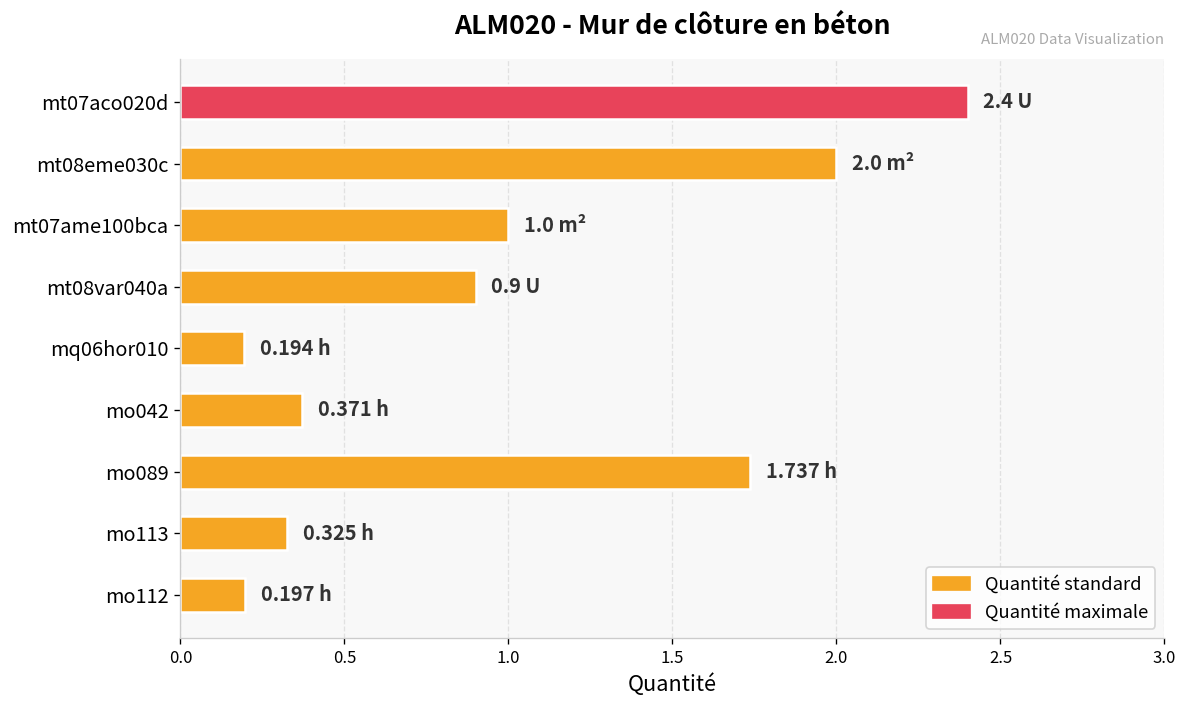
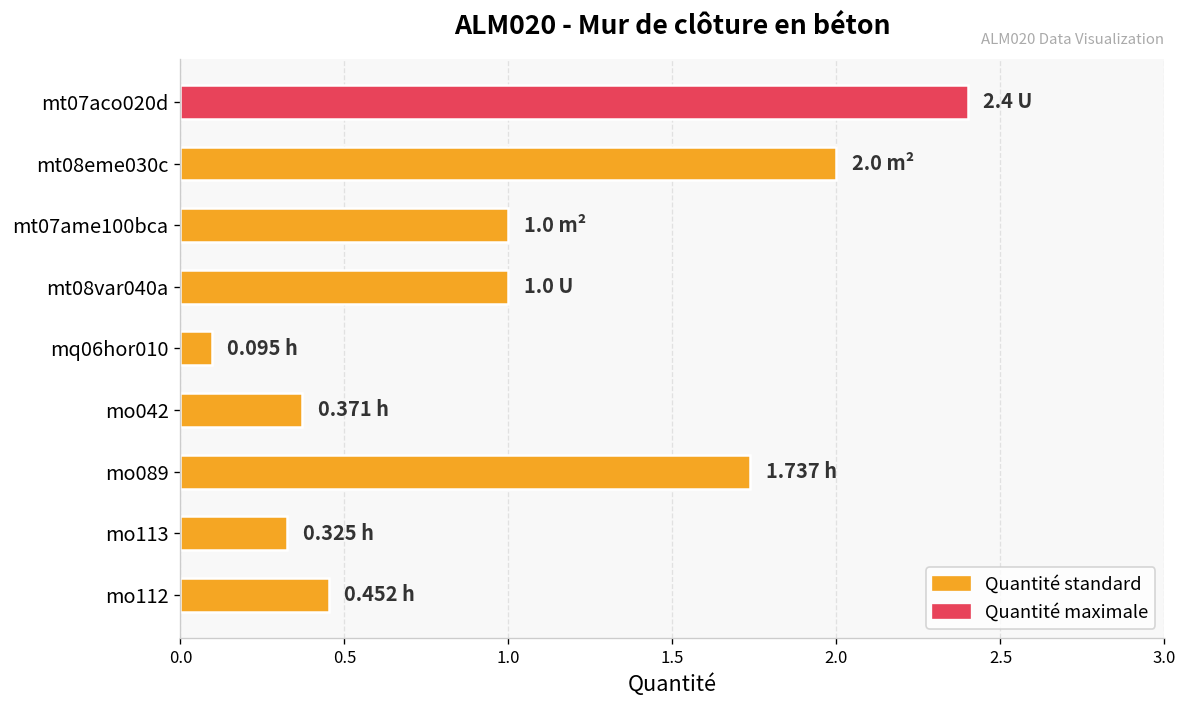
mt08var040a: 0.9 -> 1.0
mq06hor010: 0.194 -> 0.095
mo112: 0.197 -> 0.452
